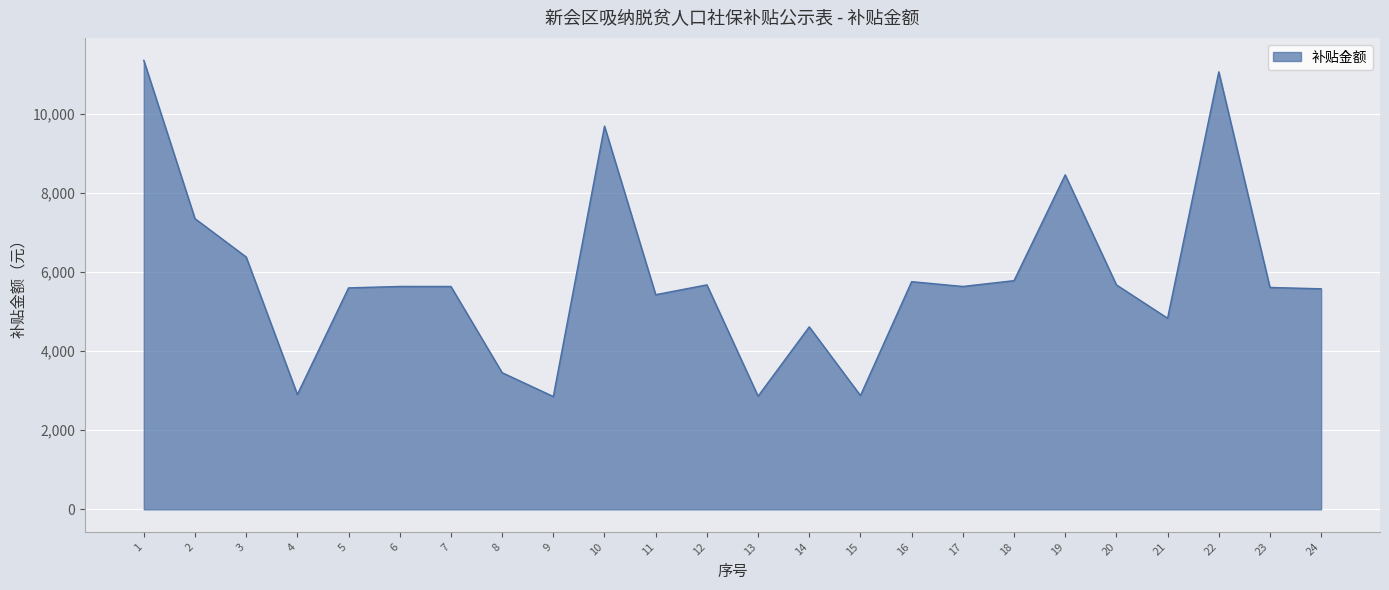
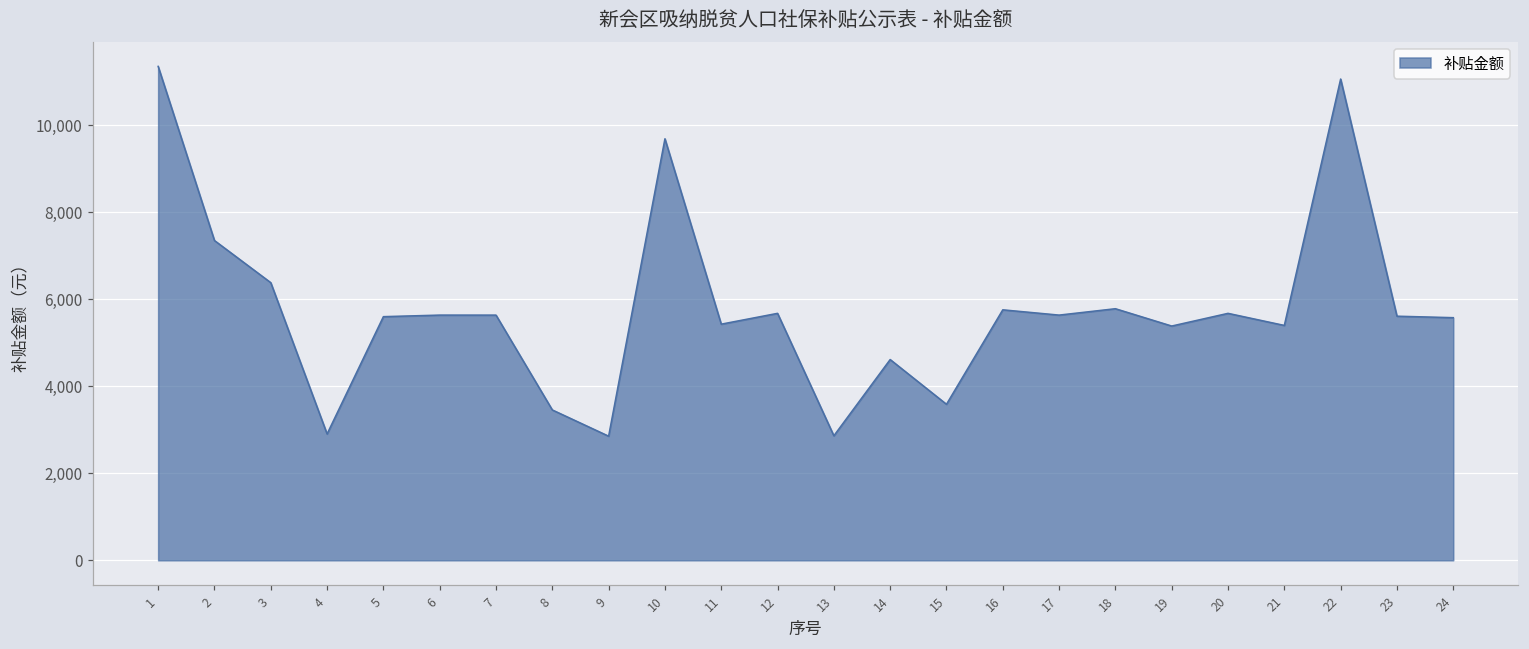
15: 2,900 -> 3,600
19: 8,500 -> 5,400
21: 4,800 -> 5,400
